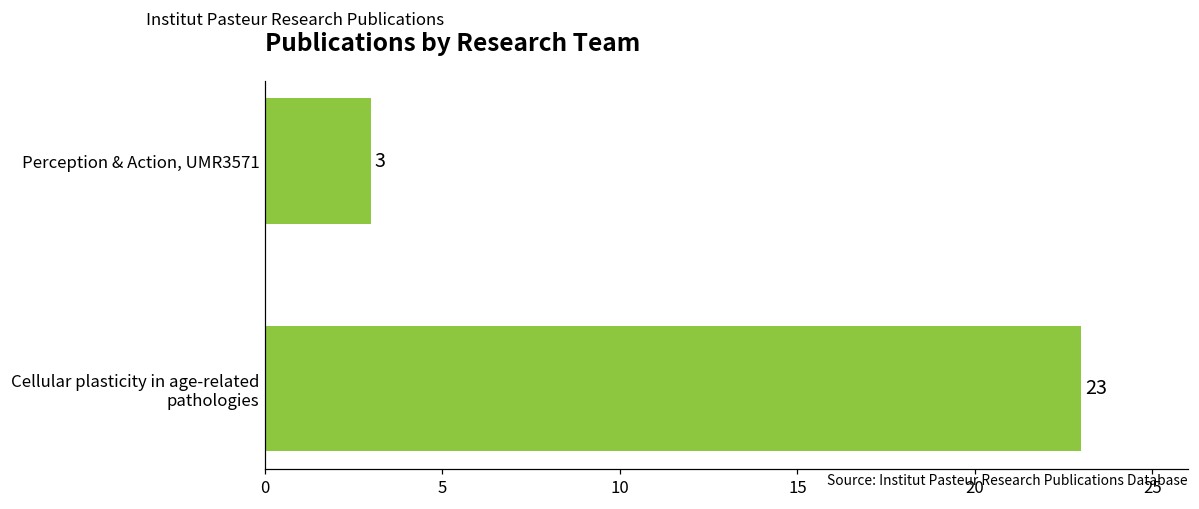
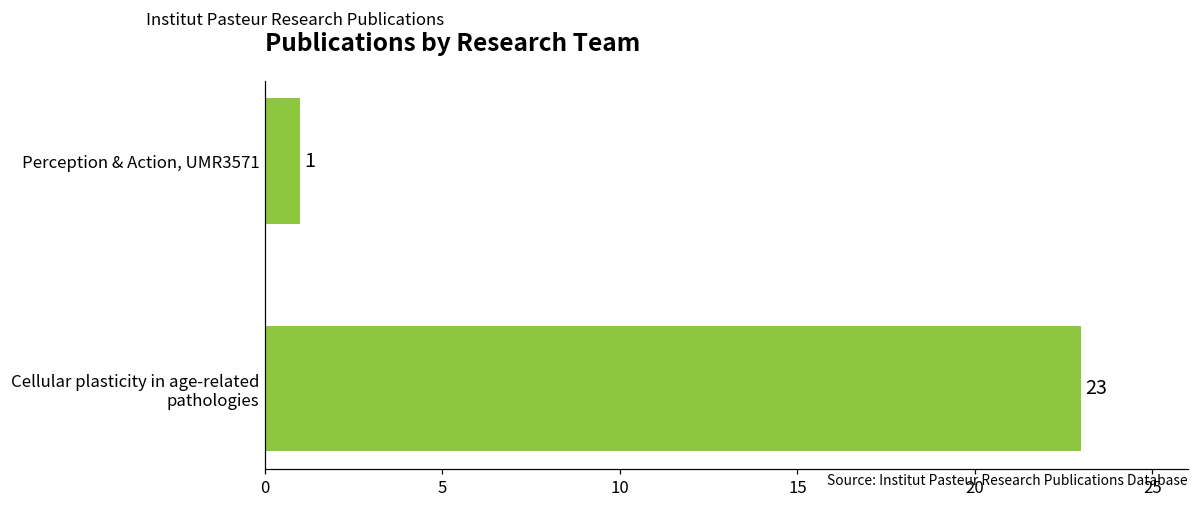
Perception & Action, UMR3571: 3 -> 1
